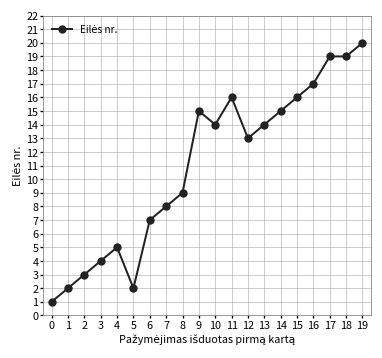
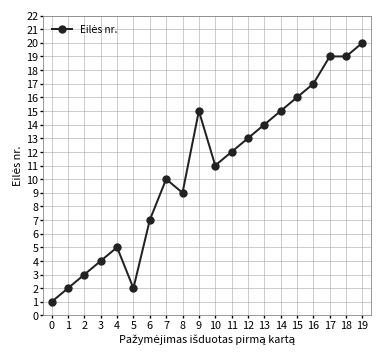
7: 8 -> 10
10: 14 -> 11
11: 16 -> 12
